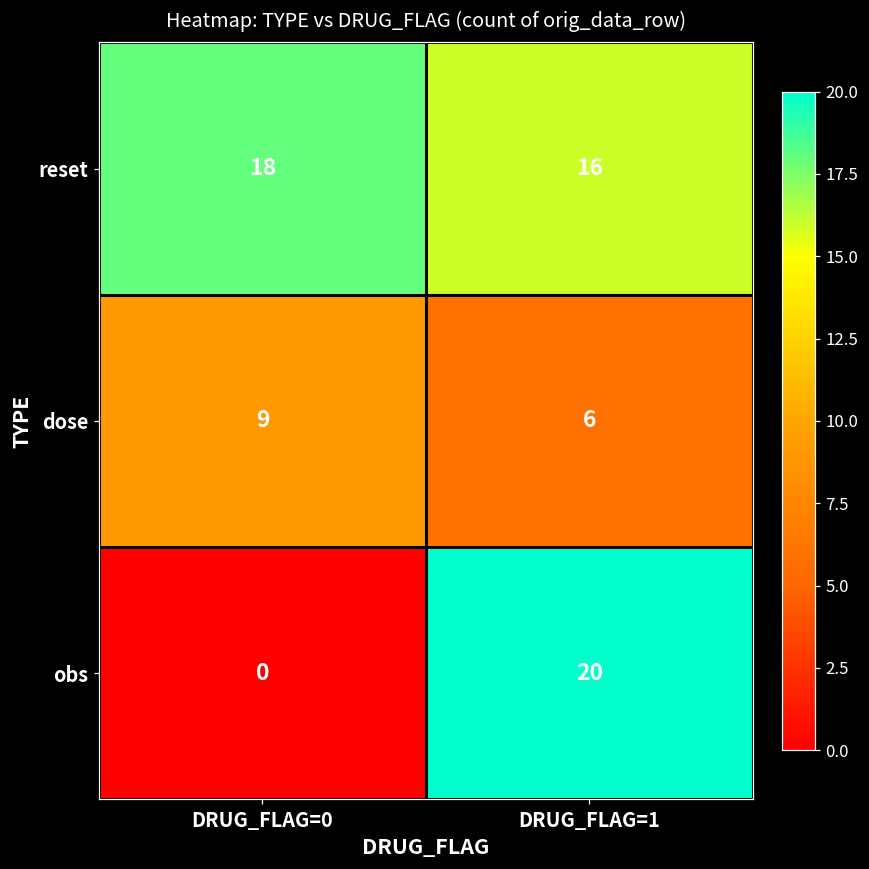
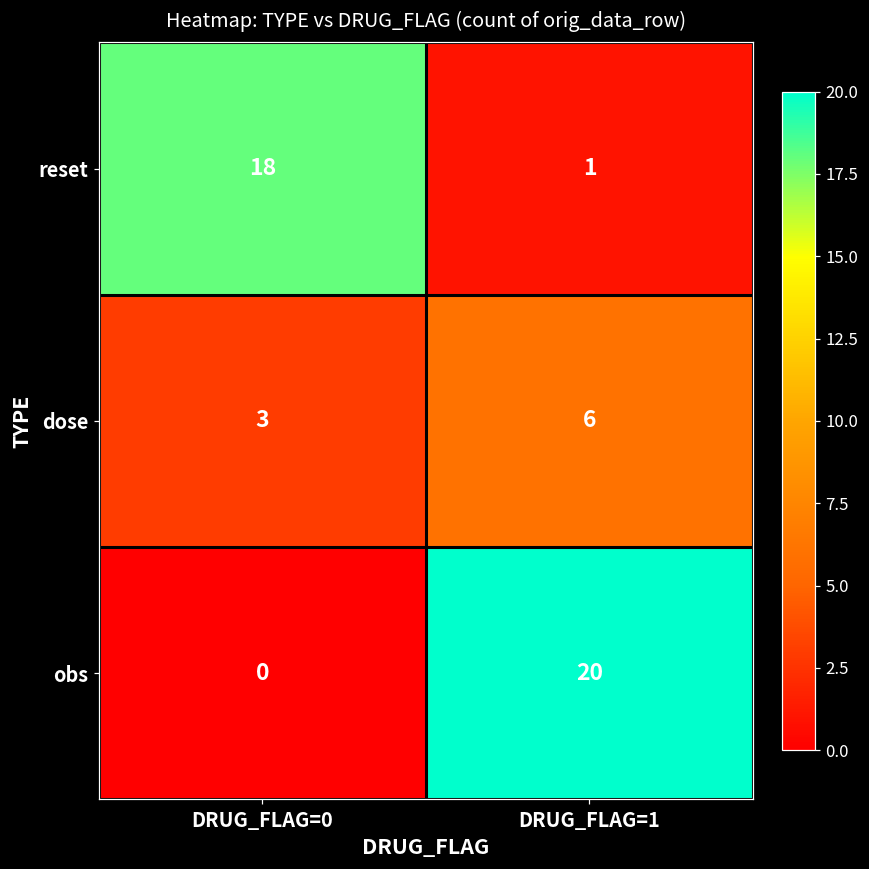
reset, DRUG_FLAG=1: 16 -> 1
dose, DRUG_FLAG=0: 9 -> 3
